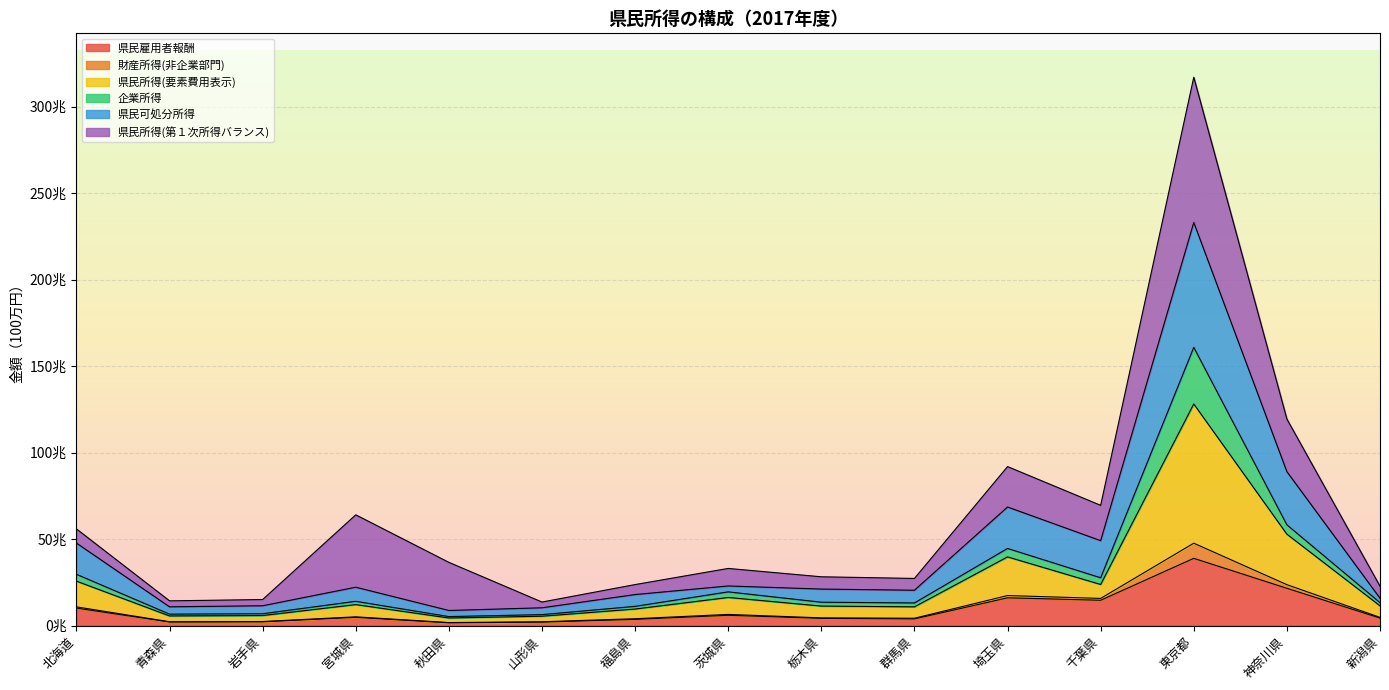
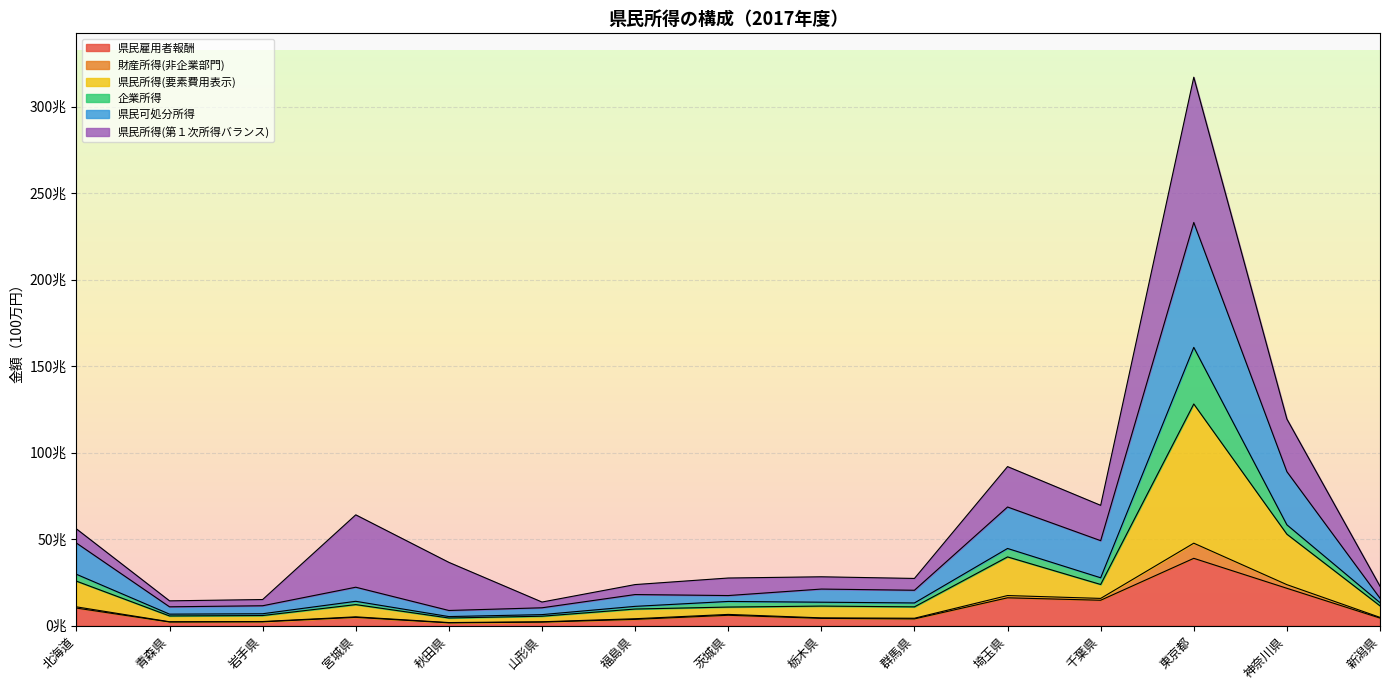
県民所得(要素費用表示), 茨城県: 10兆 -> 4兆
